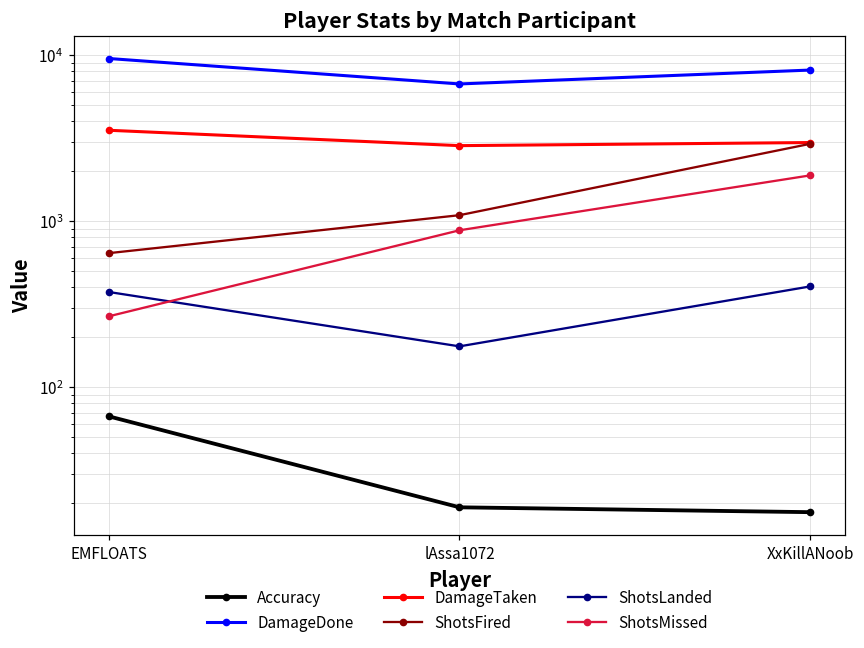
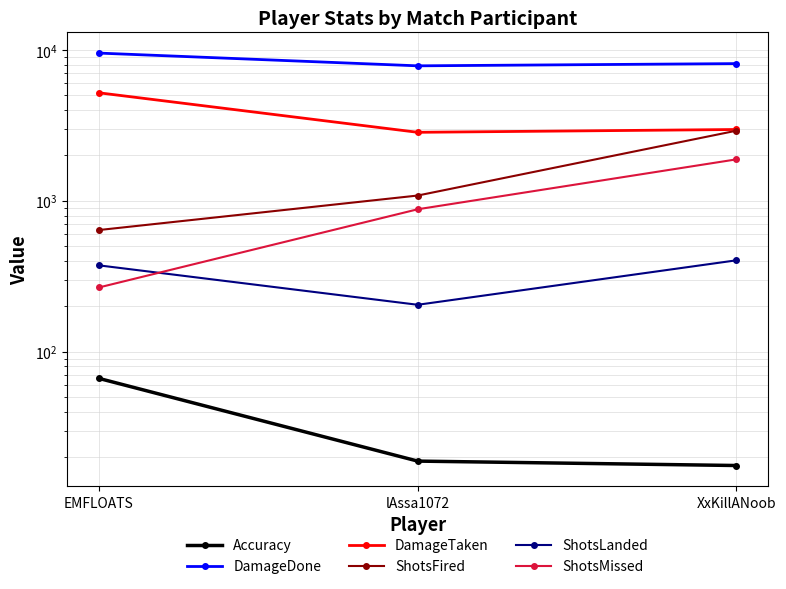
DamageTaken, EMFLOATS: 3500 -> 5200
DamageDone, lAssa1072: 7000 -> 8000
ShotsLanded, lAssa1072: 180 -> 210
